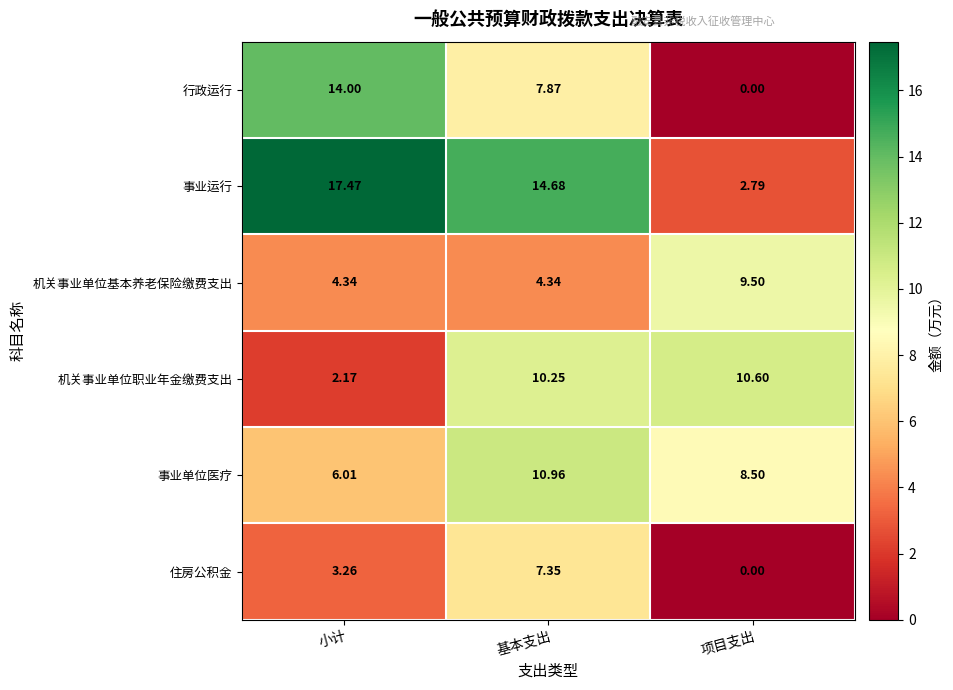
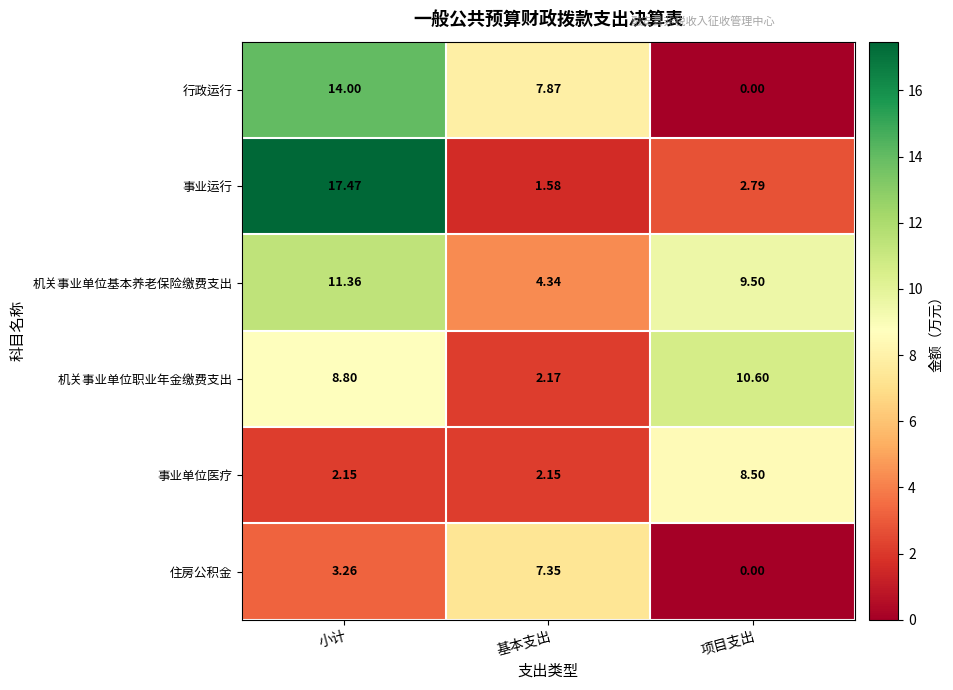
事业运行, 基本支出: 14.68 -> 1.58
机关事业单位基本养老保险缴费支出, 小计: 4.34 -> 11.36
机关事业单位职业年金缴费支出, 小计: 2.17 -> 8.80
机关事业单位职业年金缴费支出, 基本支出: 10.25 -> 2.17
事业单位医疗, 小计: 6.01 -> 2.15
事业单位医疗, 基本支出: 10.96 -> 2.15
